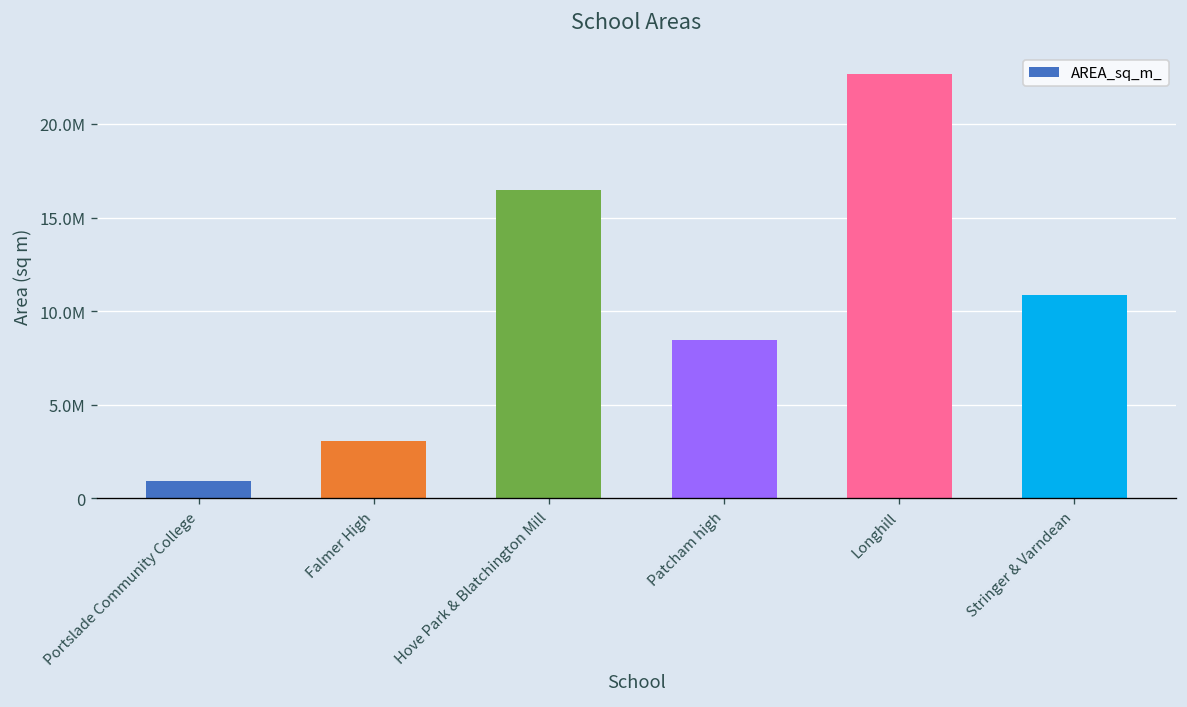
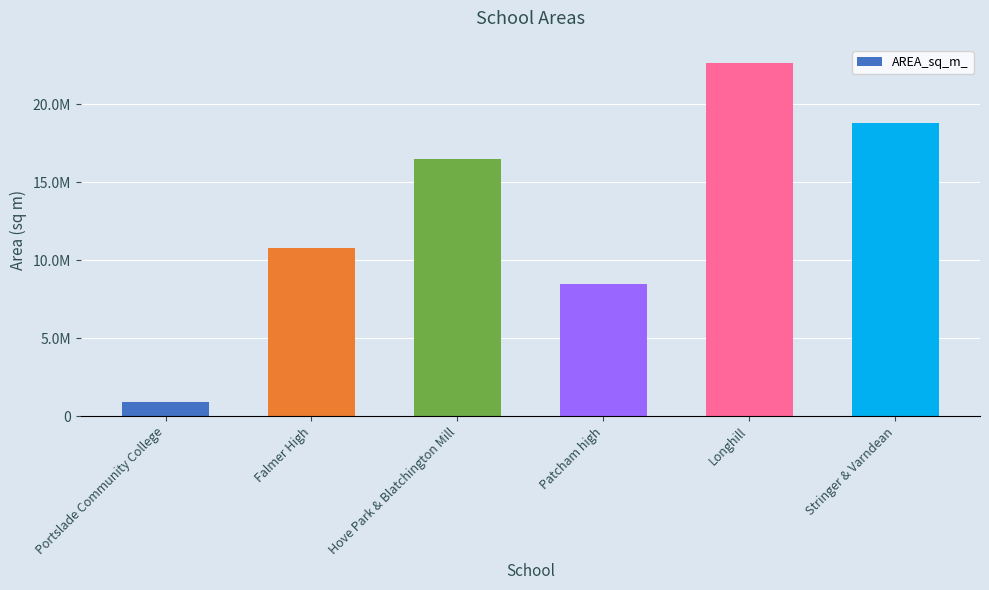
Falmer High: 3000000 -> 10800000
Stringer & Varndean: 10800000 -> 18800000
